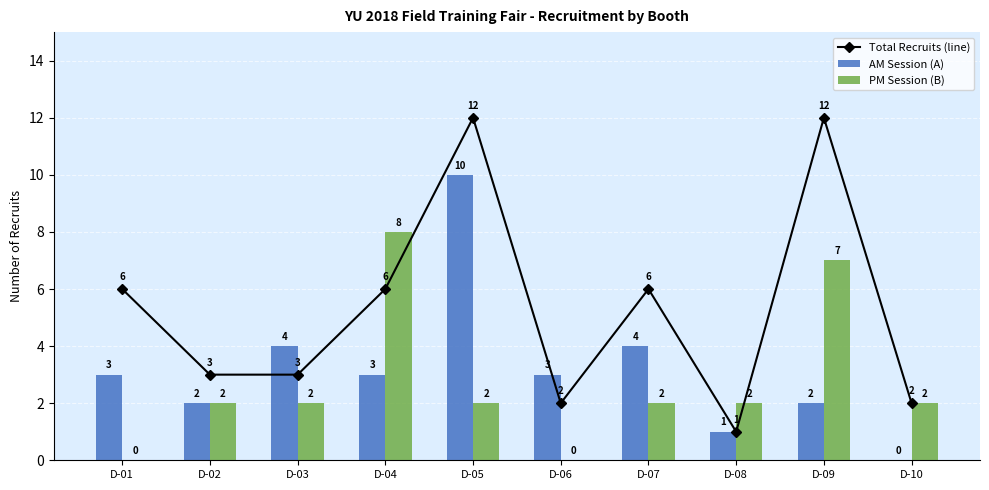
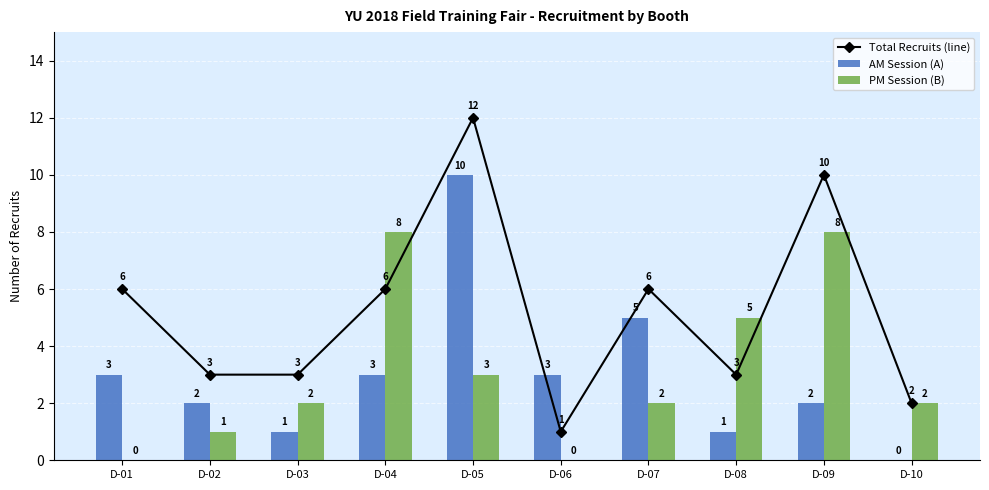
PM Session (B), D-02: 2 -> 1
AM Session (A), D-03: 4 -> 1
PM Session (B), D-05: 2 -> 3
Total Recruits (line), D-06: 2 -> 1
AM Session (A), D-07: 4 -> 5
Total Recruits (line), D-08: 1 -> 3
PM Session (B), D-08: 2 -> 5
Total Recruits (line), D-09: 12 -> 10
PM Session (B), D-09: 7 -> 8
